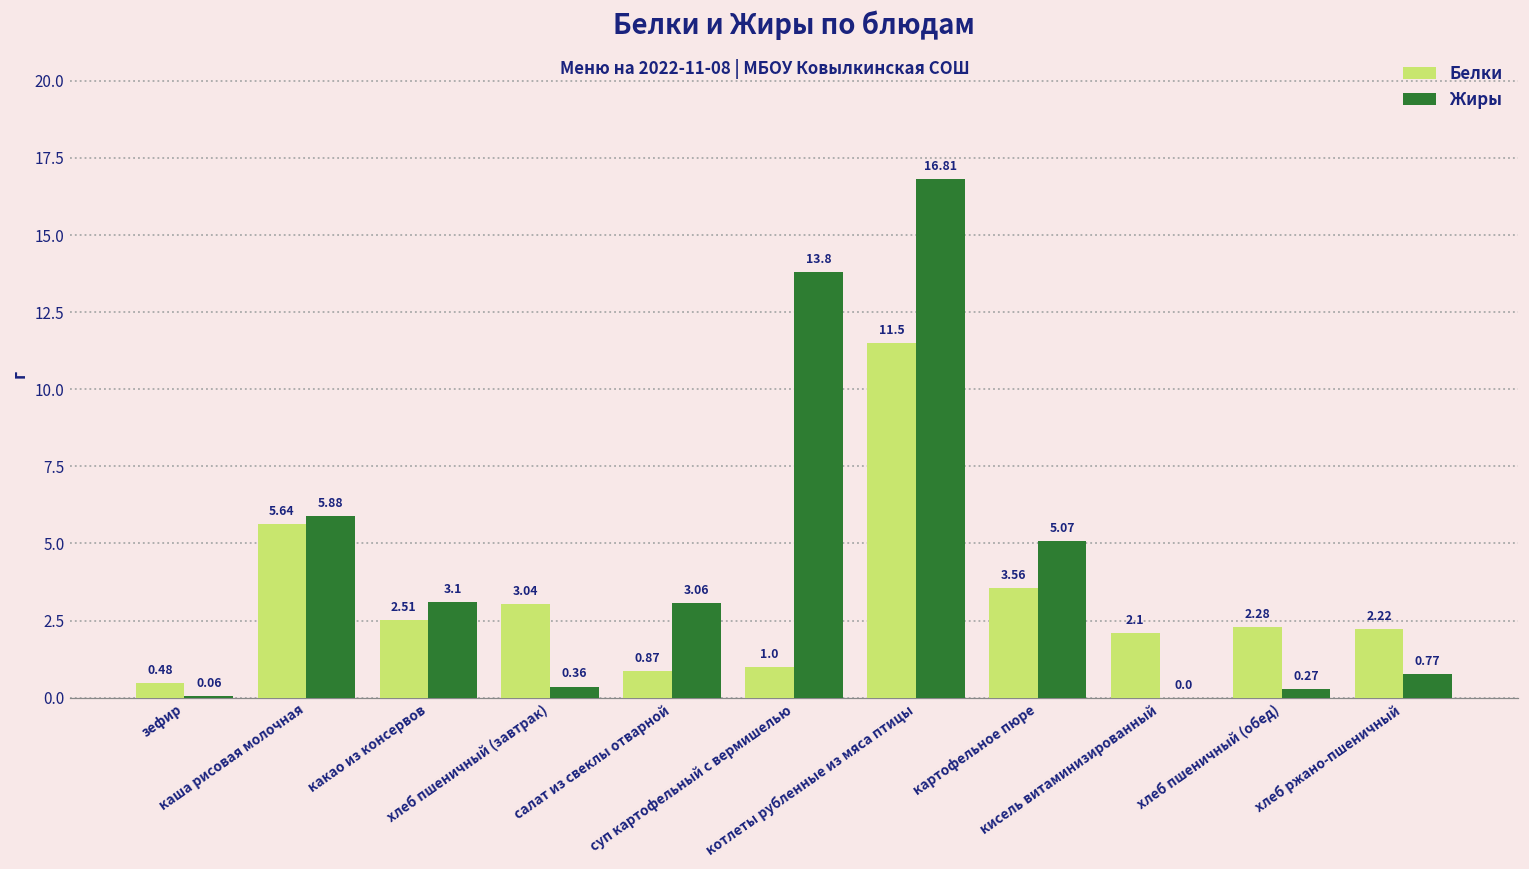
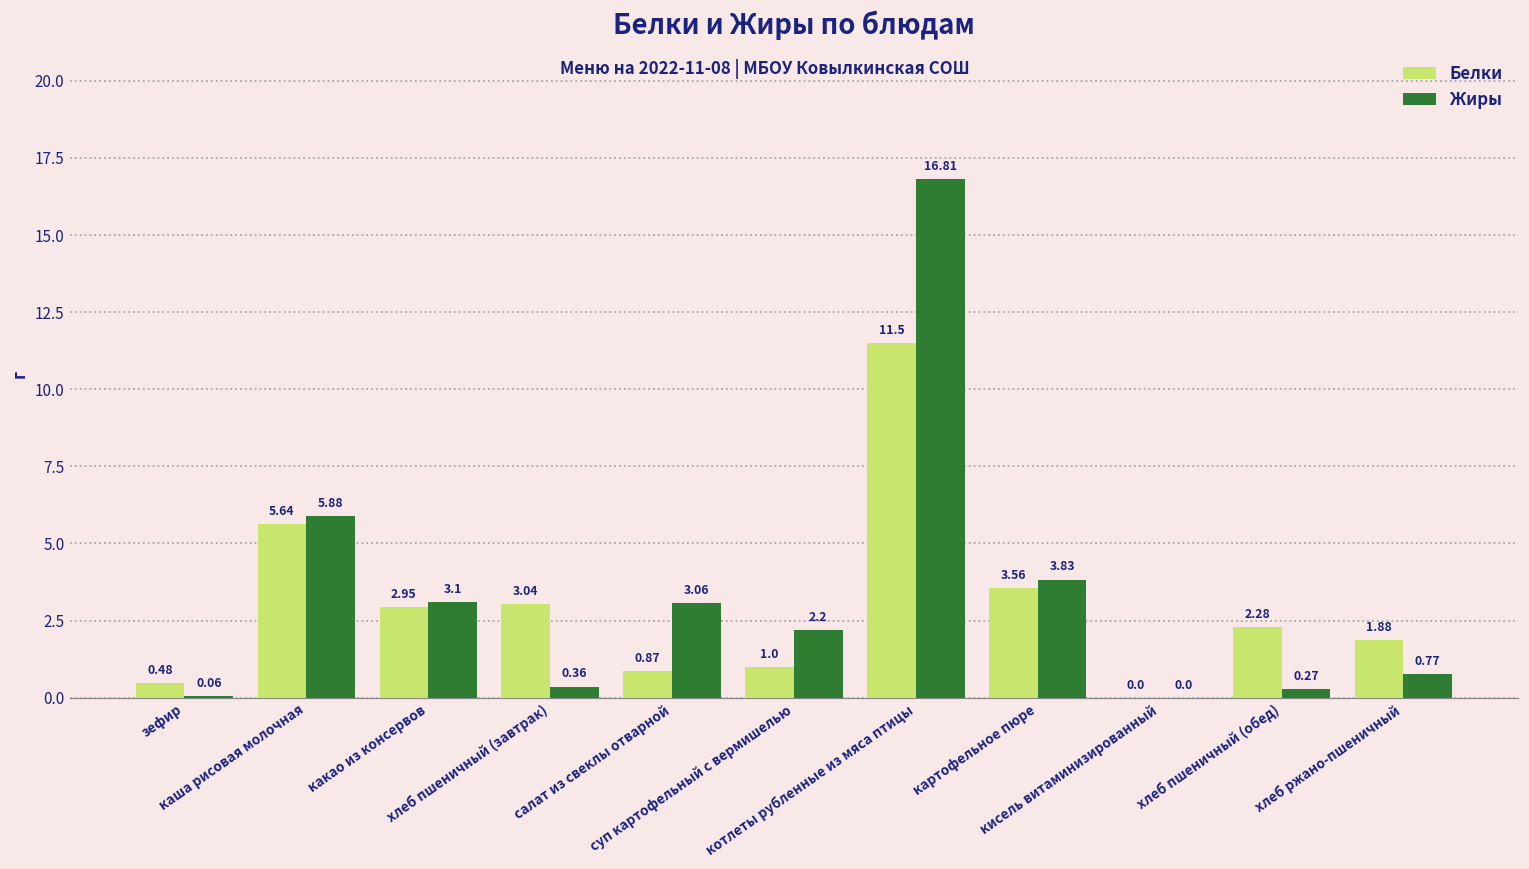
Белки, какао из консервов: 2.51 -> 2.95
Жиры, суп картофельный с вермишелью: 13.8 -> 2.2
Жиры, картофельное пюре: 5.07 -> 3.83
Белки, кисель витаминизированный: 2.1 -> 0.0
Белки, хлеб ржано-пшеничный: 2.22 -> 1.88
